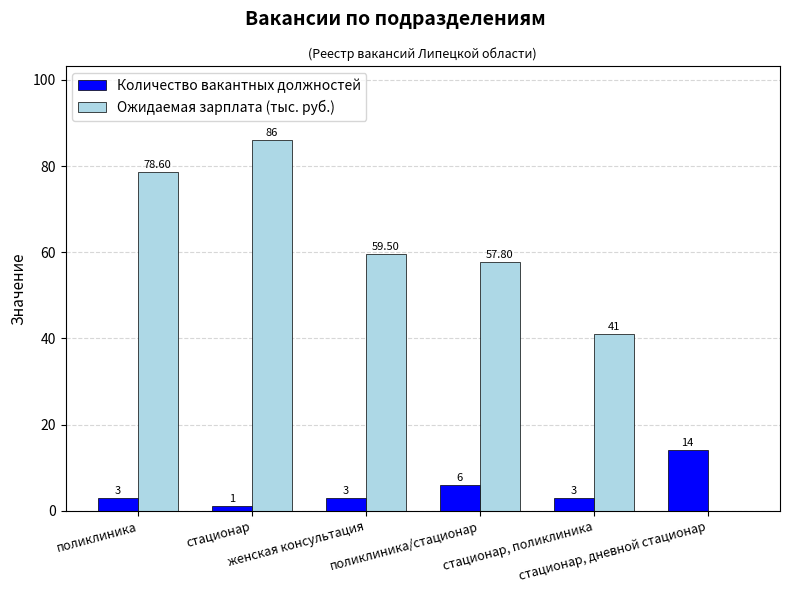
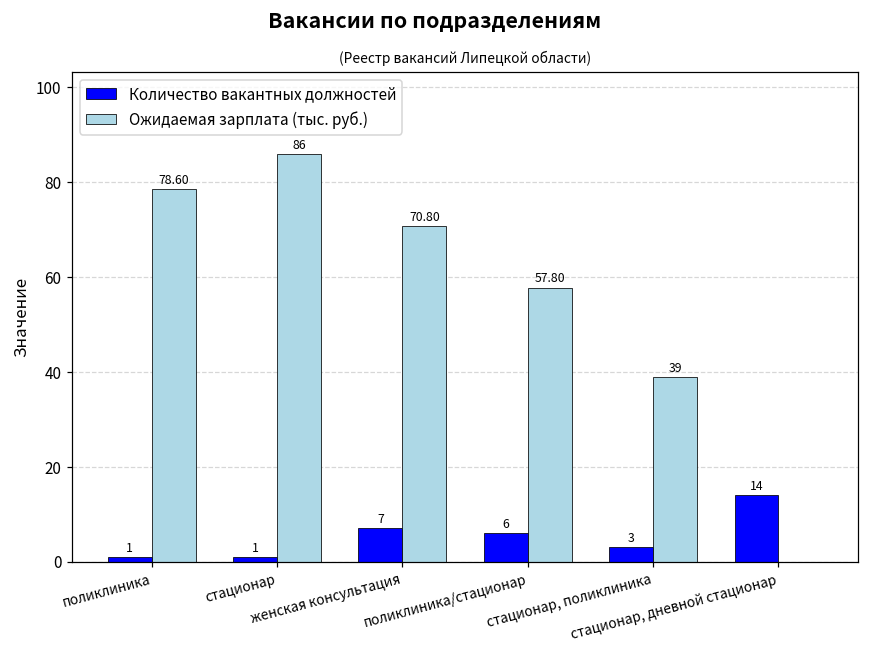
Количество вакантных должностей, поликлиника: 3 -> 1
Количество вакантных должностей, женская консультация: 3 -> 7
Ожидаемая зарплата (тыс. руб.), женская консультация: 59.50 -> 70.80
Ожидаемая зарплата (тыс. руб.), стационар, поликлиника: 41 -> 39
